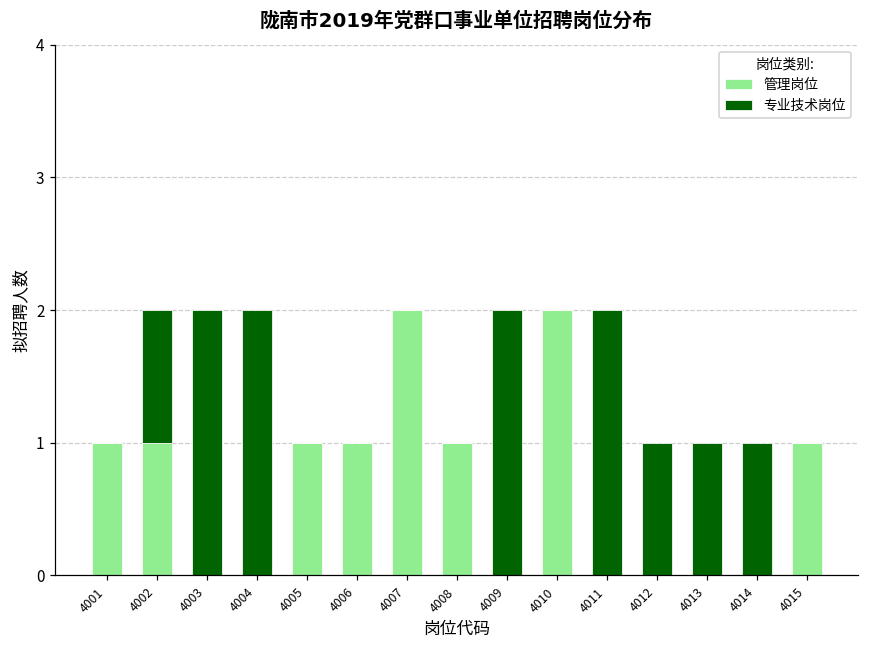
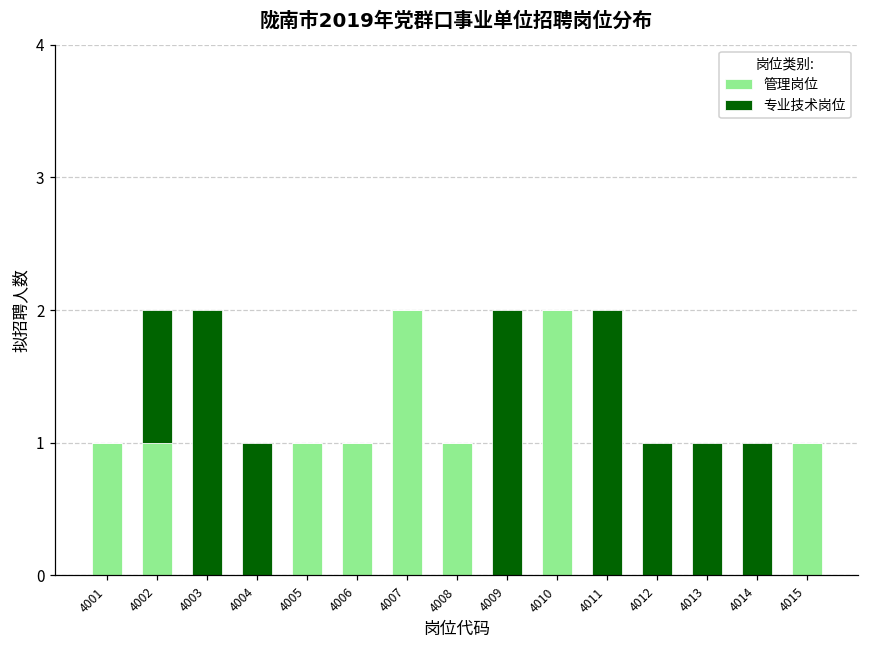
专业技术岗位, 4004: 2 -> 1
